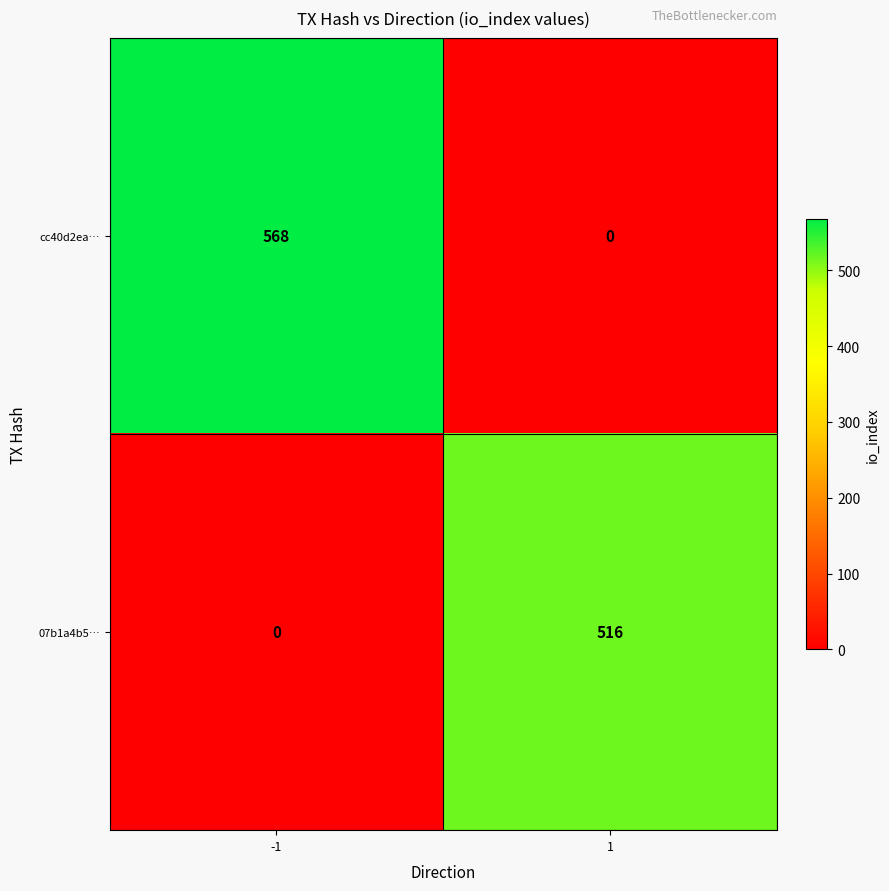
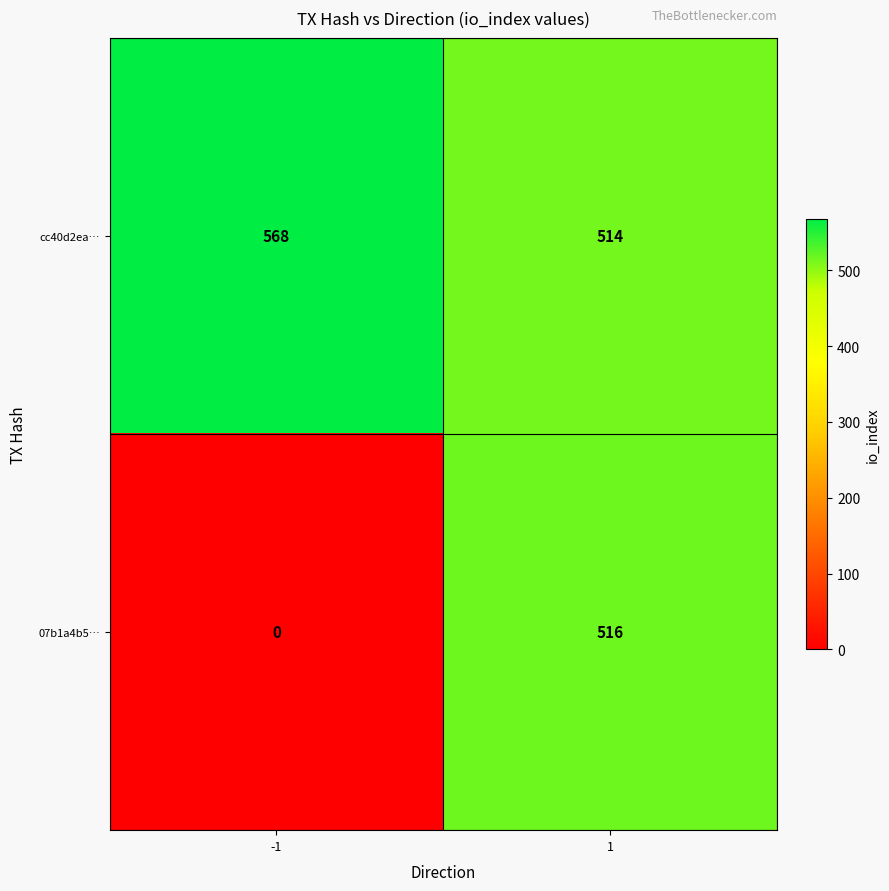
cc40d2ea…, 1: 0 -> 514
